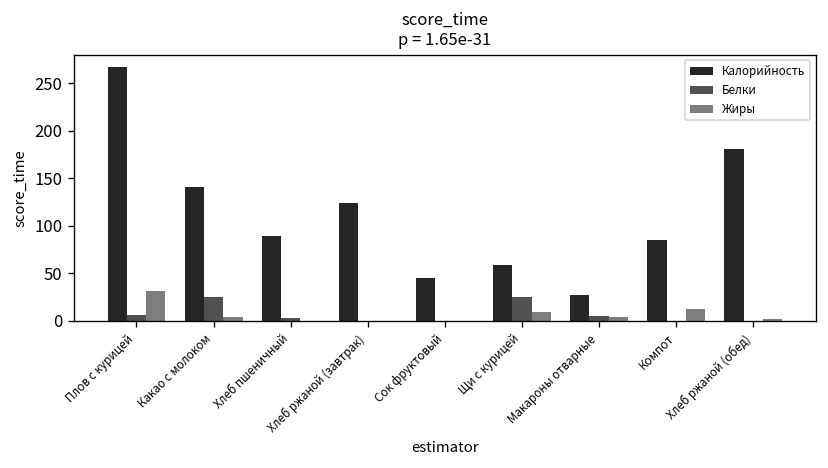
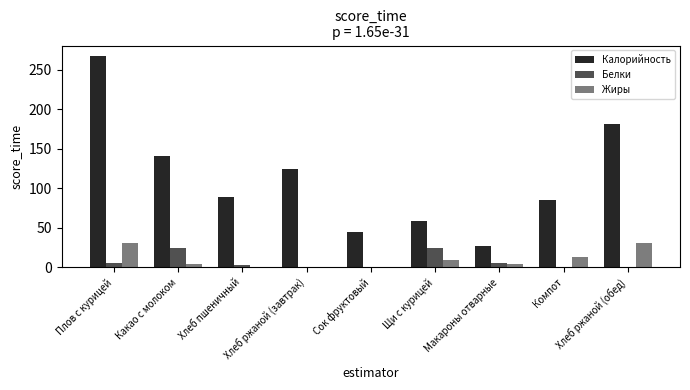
Жиры, Хлеб ржаной (обед): 0 -> 30
